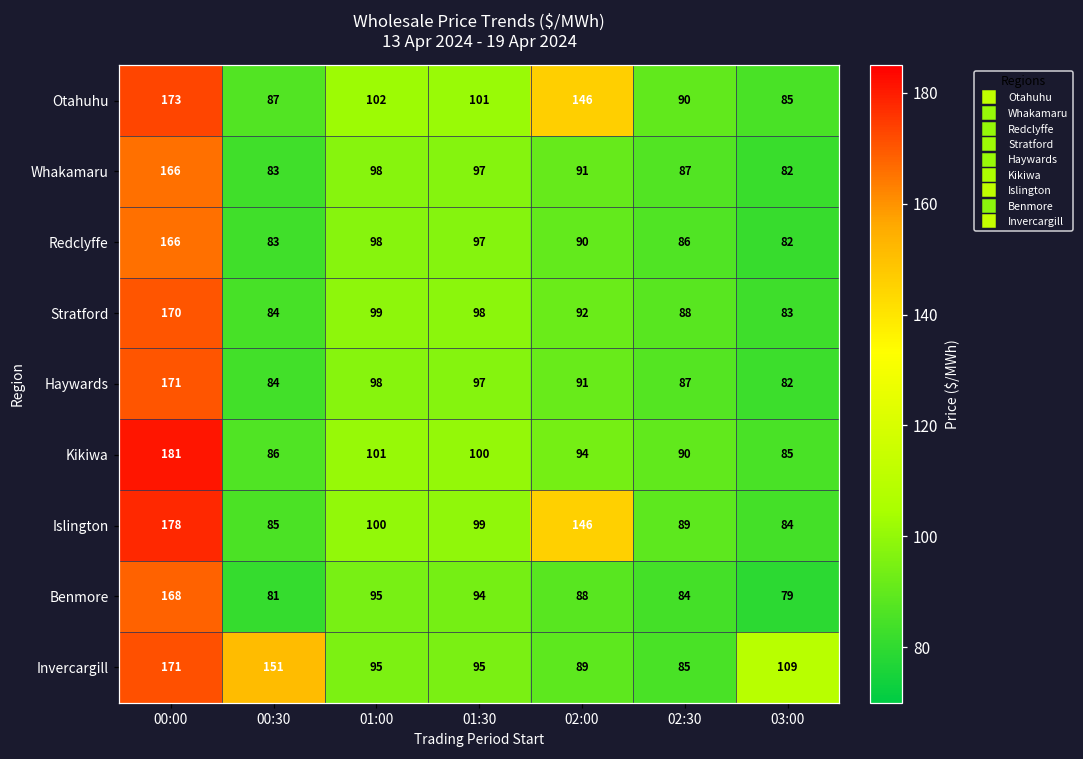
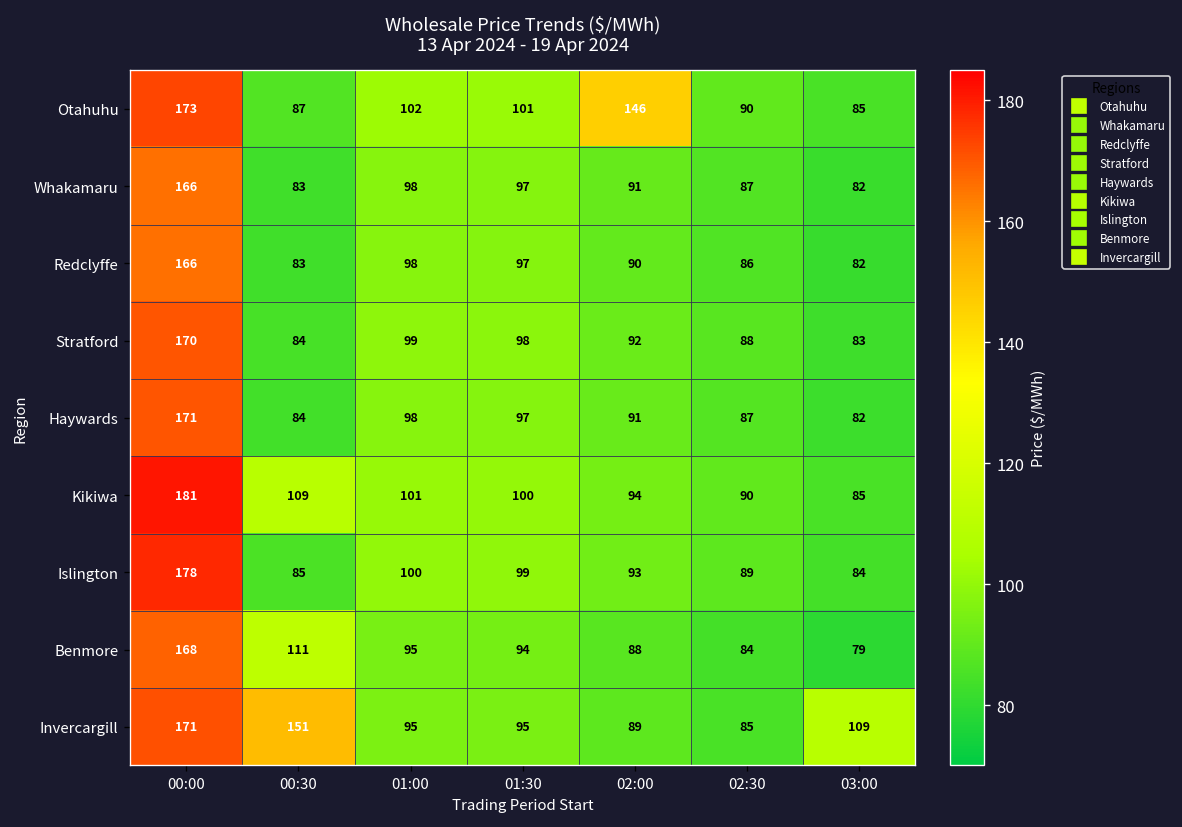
Kikiwa, 00:30: 86 -> 109
Islington, 02:00: 146 -> 93
Benmore, 00:30: 81 -> 111
